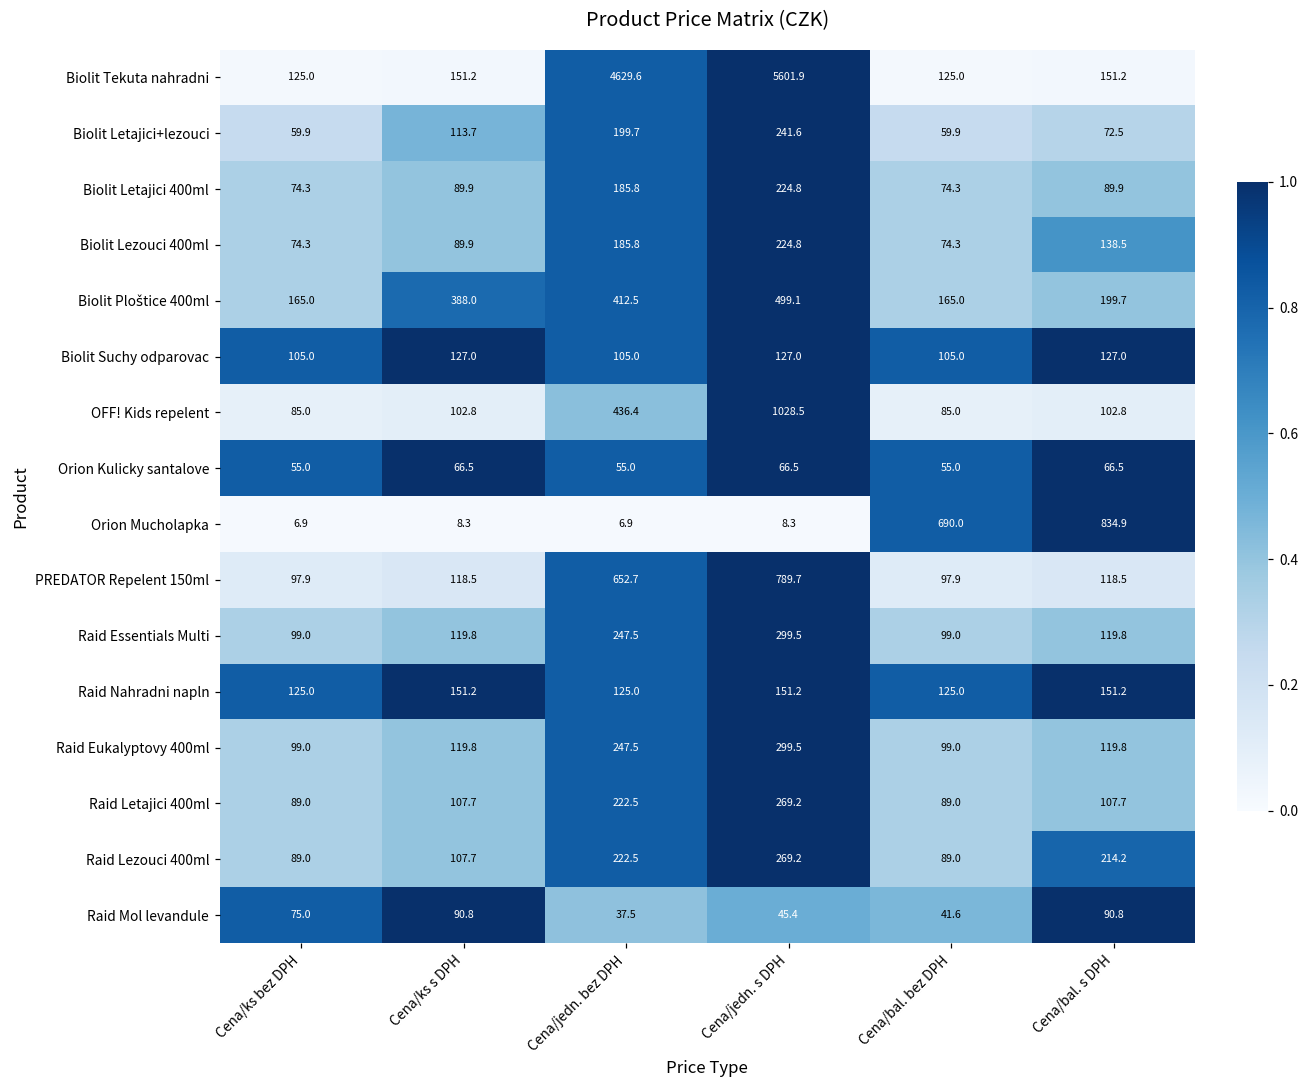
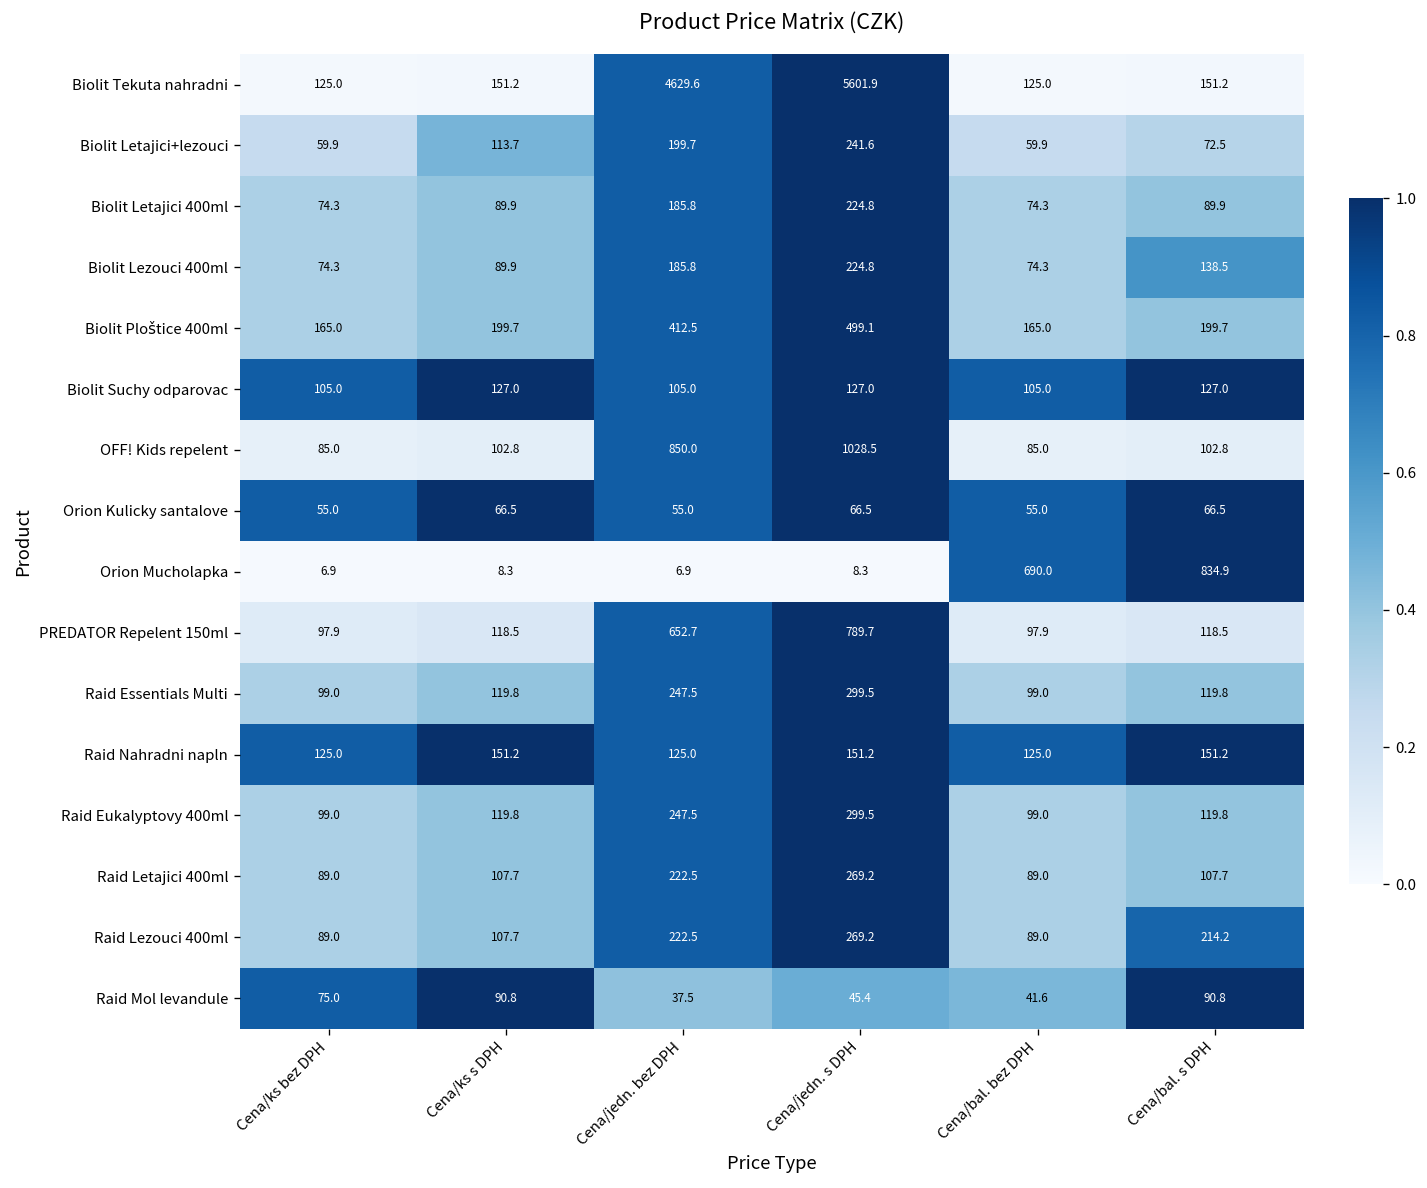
Biolit Ploštice 400ml, Cena/ks s DPH: 388.0 -> 199.7
OFF! Kids repelent, Cena/jedn. bez DPH: 436.4 -> 850.0
